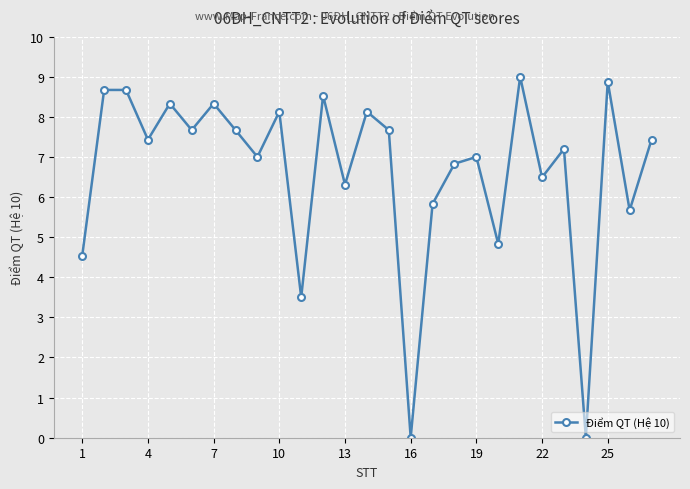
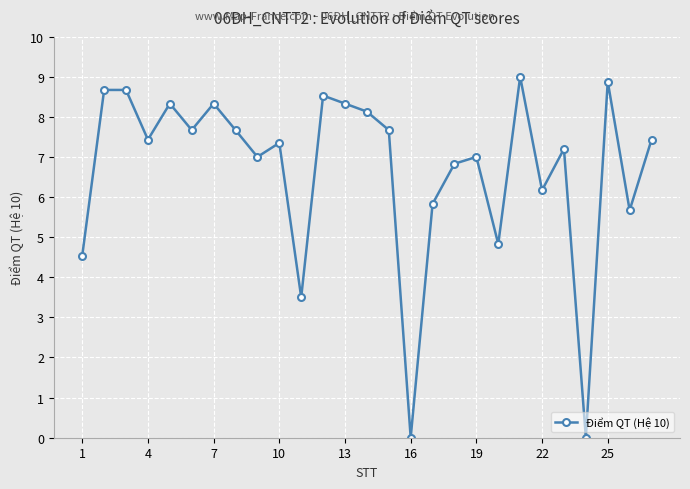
10: 8.1 -> 7.4
13: 6.3 -> 8.3
22: 6.5 -> 6.2
